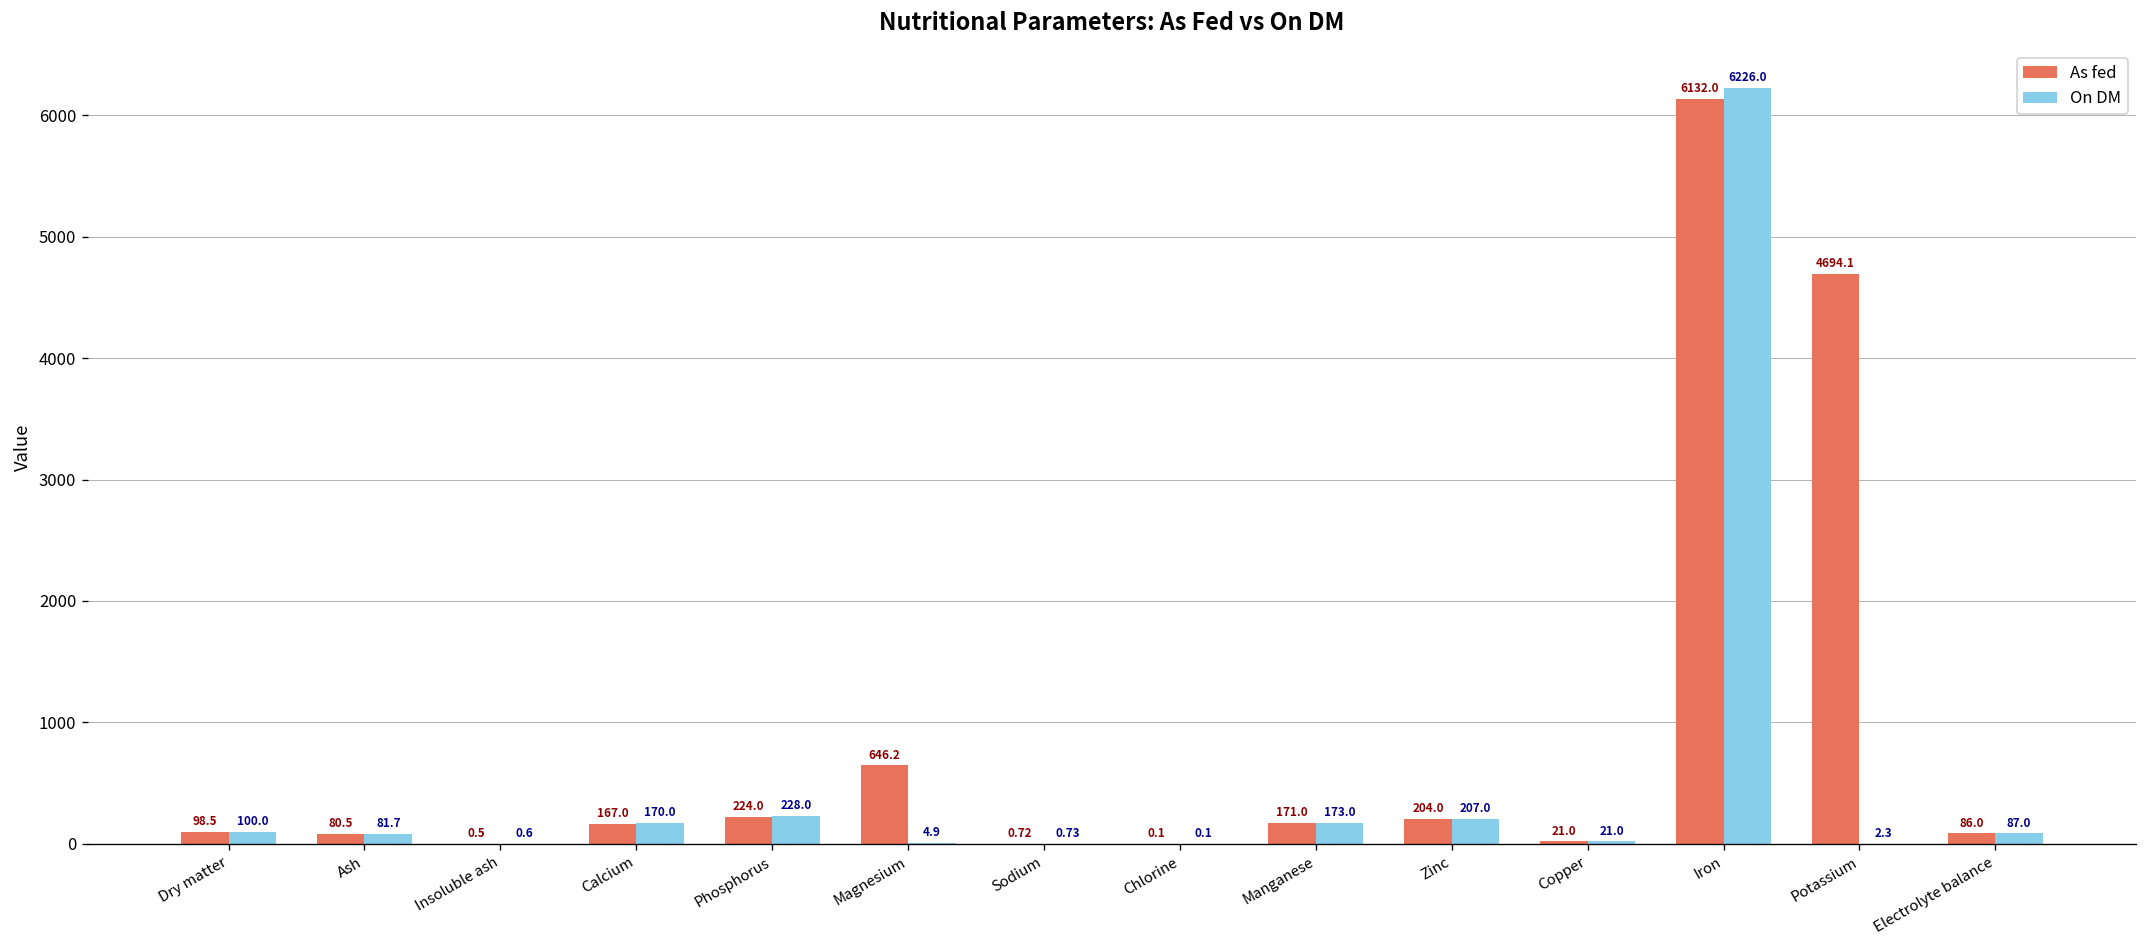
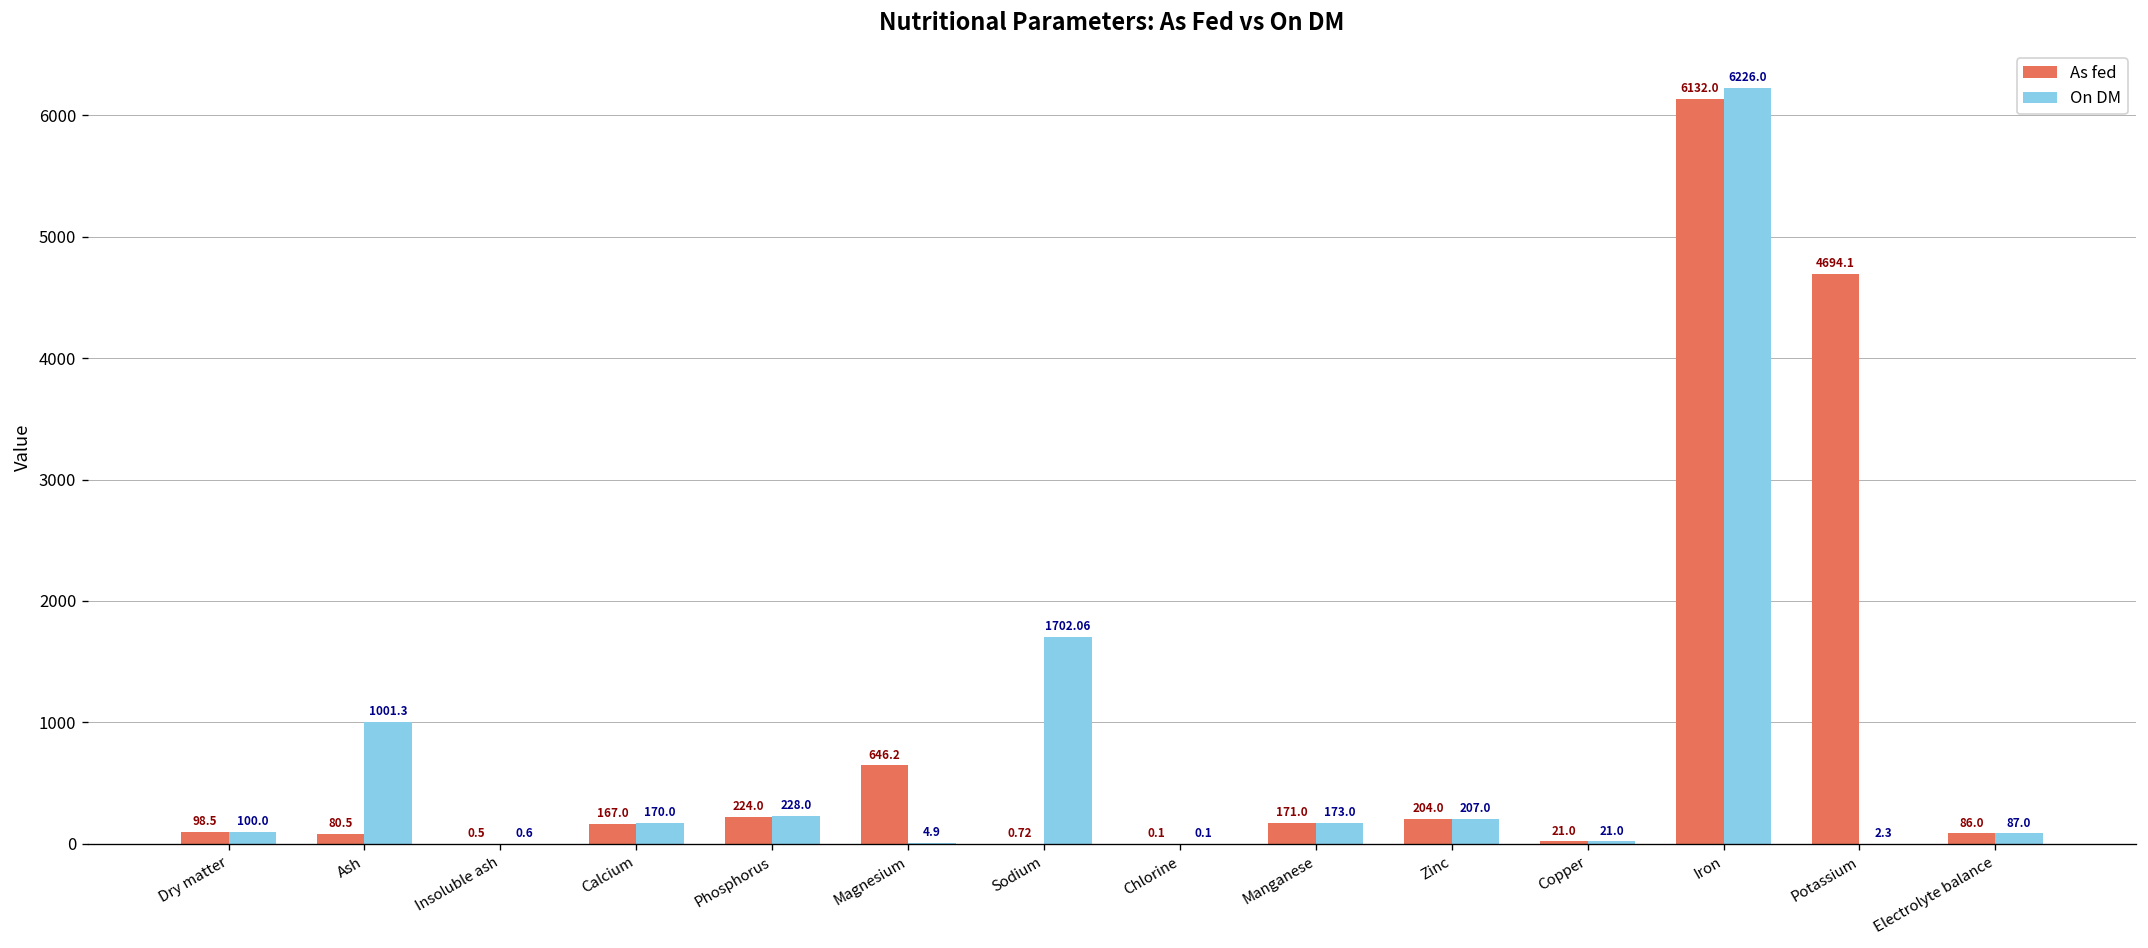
On DM, Ash: 81.7 -> 1001.3
On DM, Sodium: 0.73 -> 1702.06
